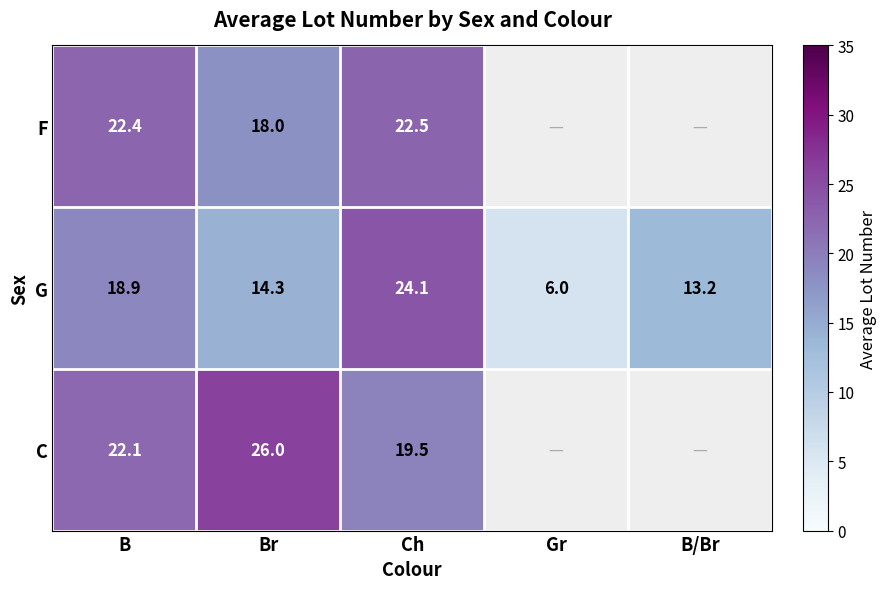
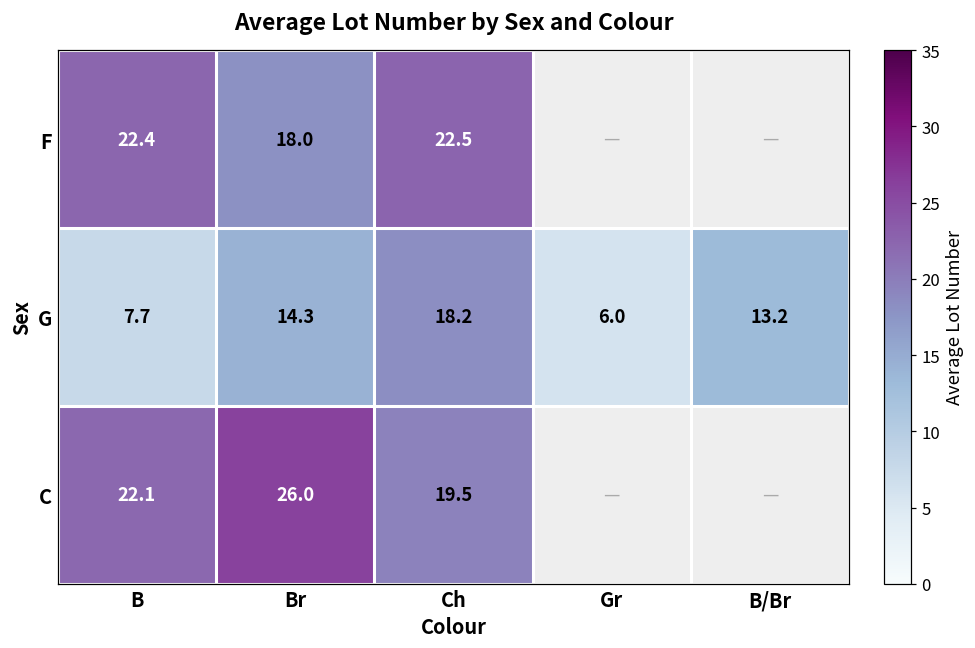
G, B: 18.9 -> 7.7
G, Ch: 24.1 -> 18.2
